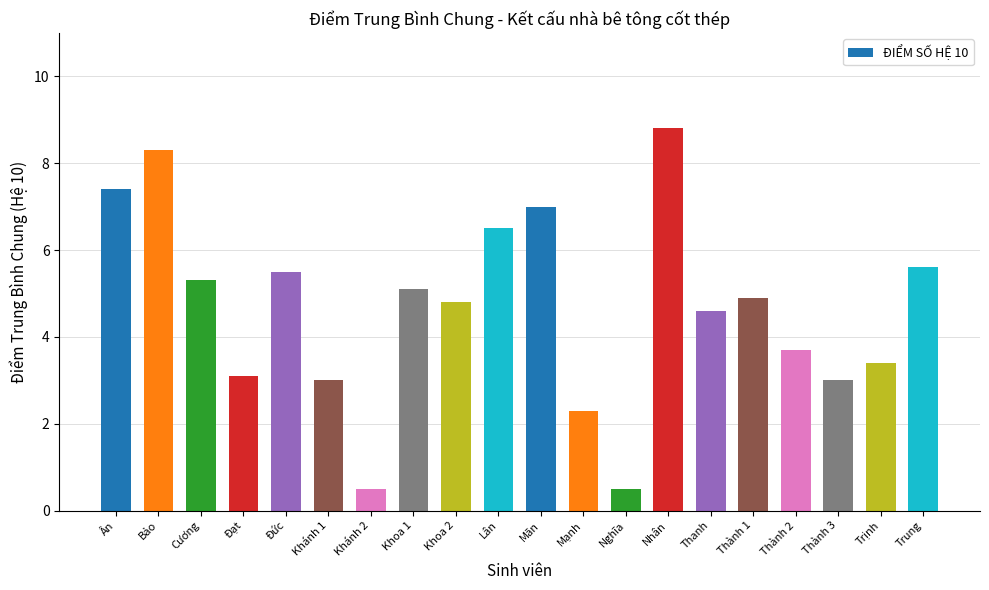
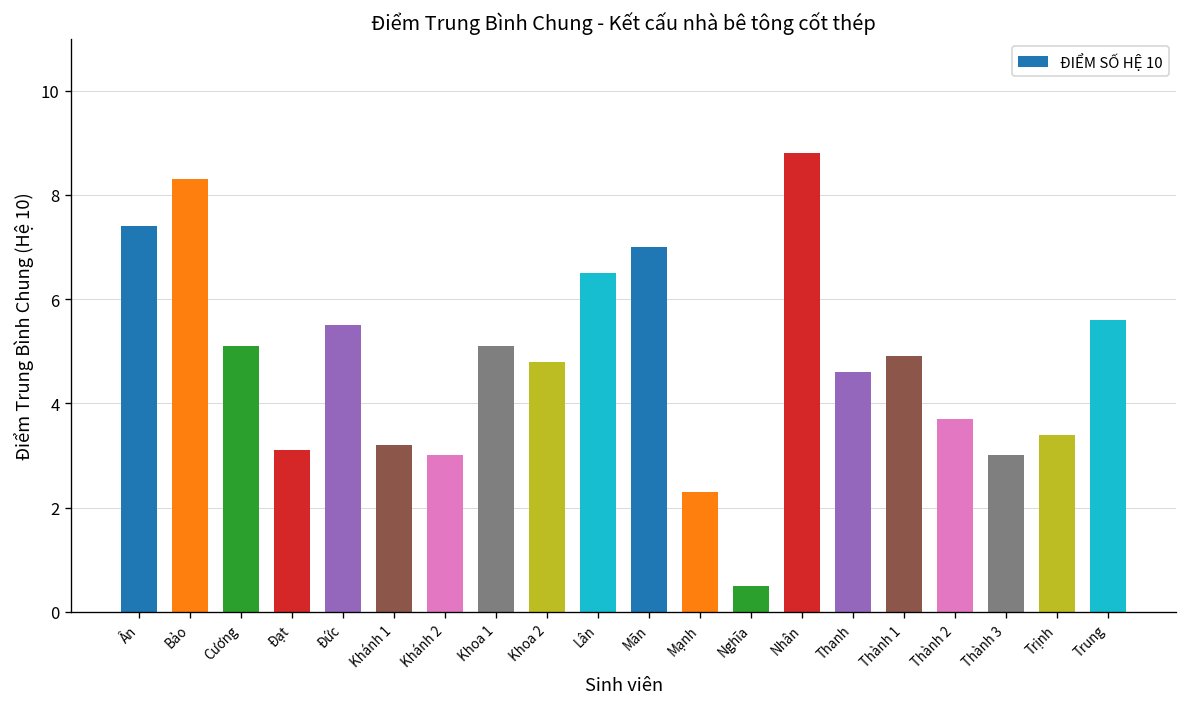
Cương: 5.3 -> 5.1
Khánh 1: 3.0 -> 3.2
Khánh 2: 0.5 -> 3.0
